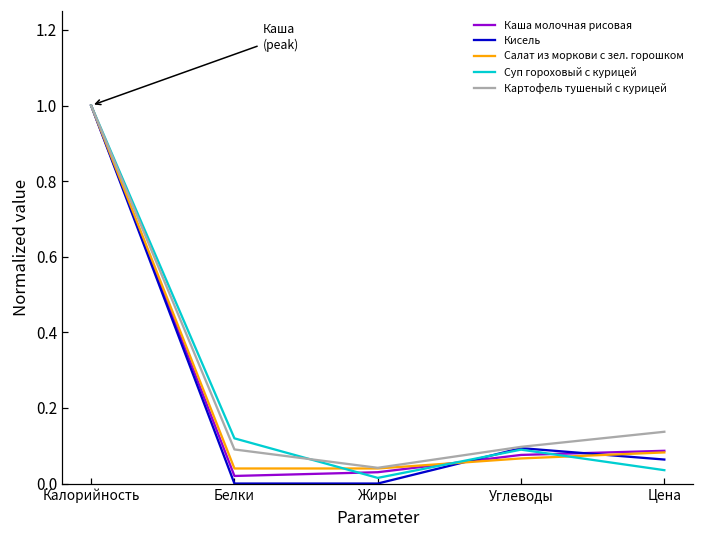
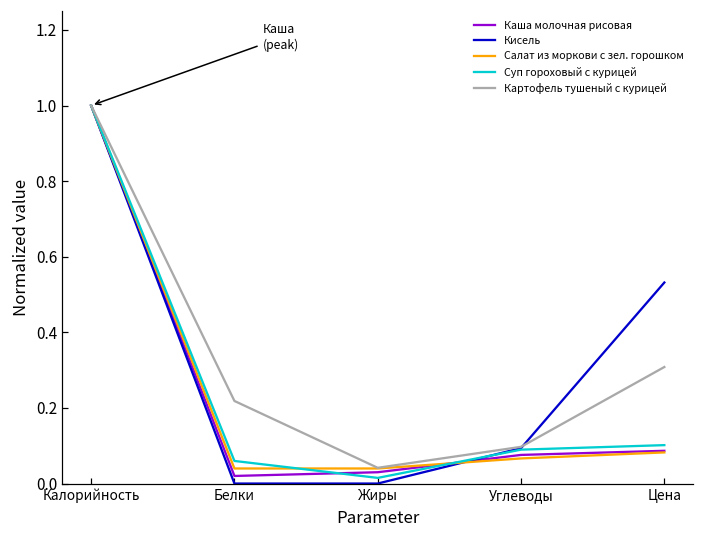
Суп гороховый с курицей, Белки: 0.12 -> 0.06
Картофель тушеный с курицей, Белки: 0.09 -> 0.22
Кисель, Цена: 0.06 -> 0.53
Суп гороховый с курицей, Цена: 0.04 -> 0.10
Картофель тушеный с курицей, Цена: 0.14 -> 0.31
